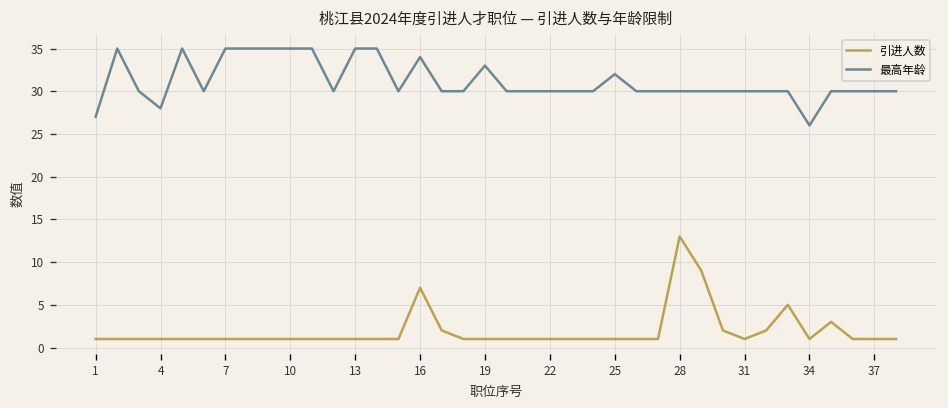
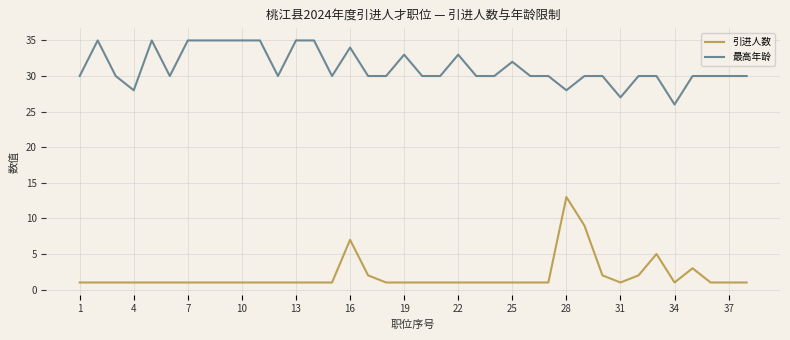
最高年龄, 1: 27 -> 30
最高年龄, 22: 30 -> 33
最高年龄, 28: 30 -> 28
最高年龄, 31: 30 -> 27
